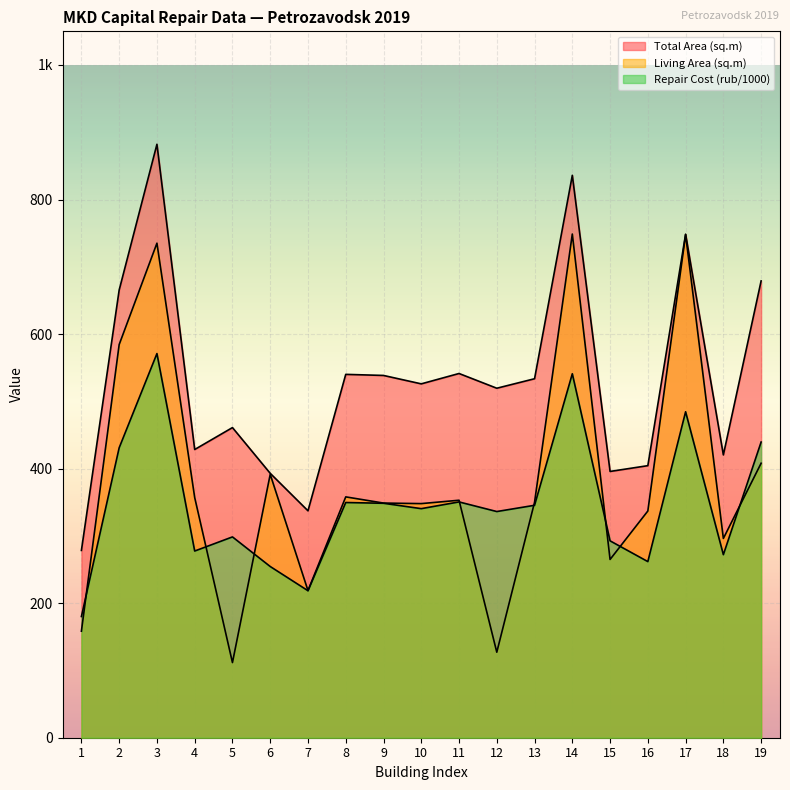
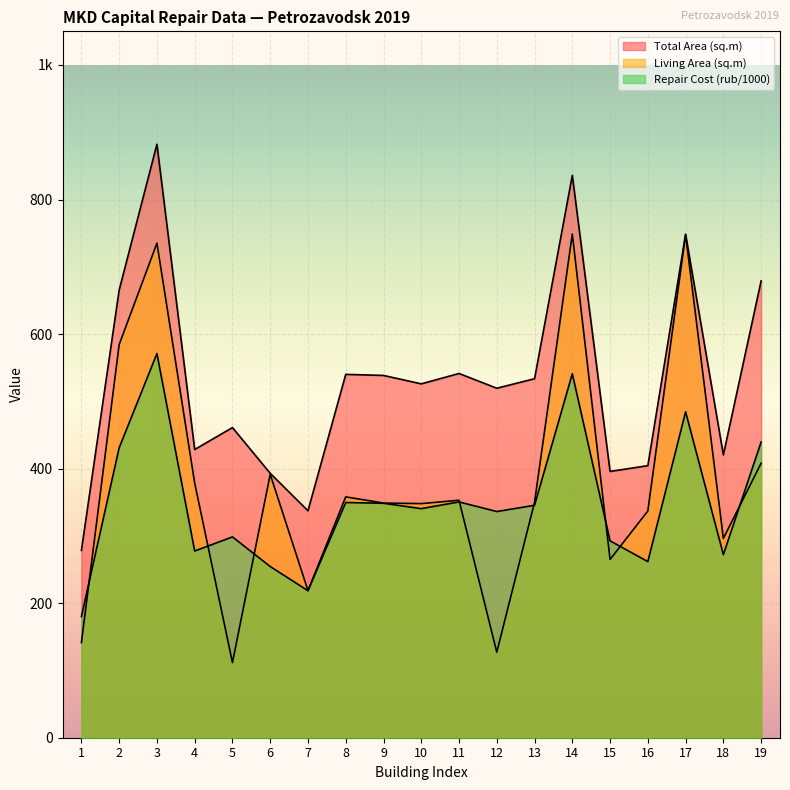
Living Area (sq.m), 1: 160 -> 140
Living Area (sq.m), 4: 360 -> 380
